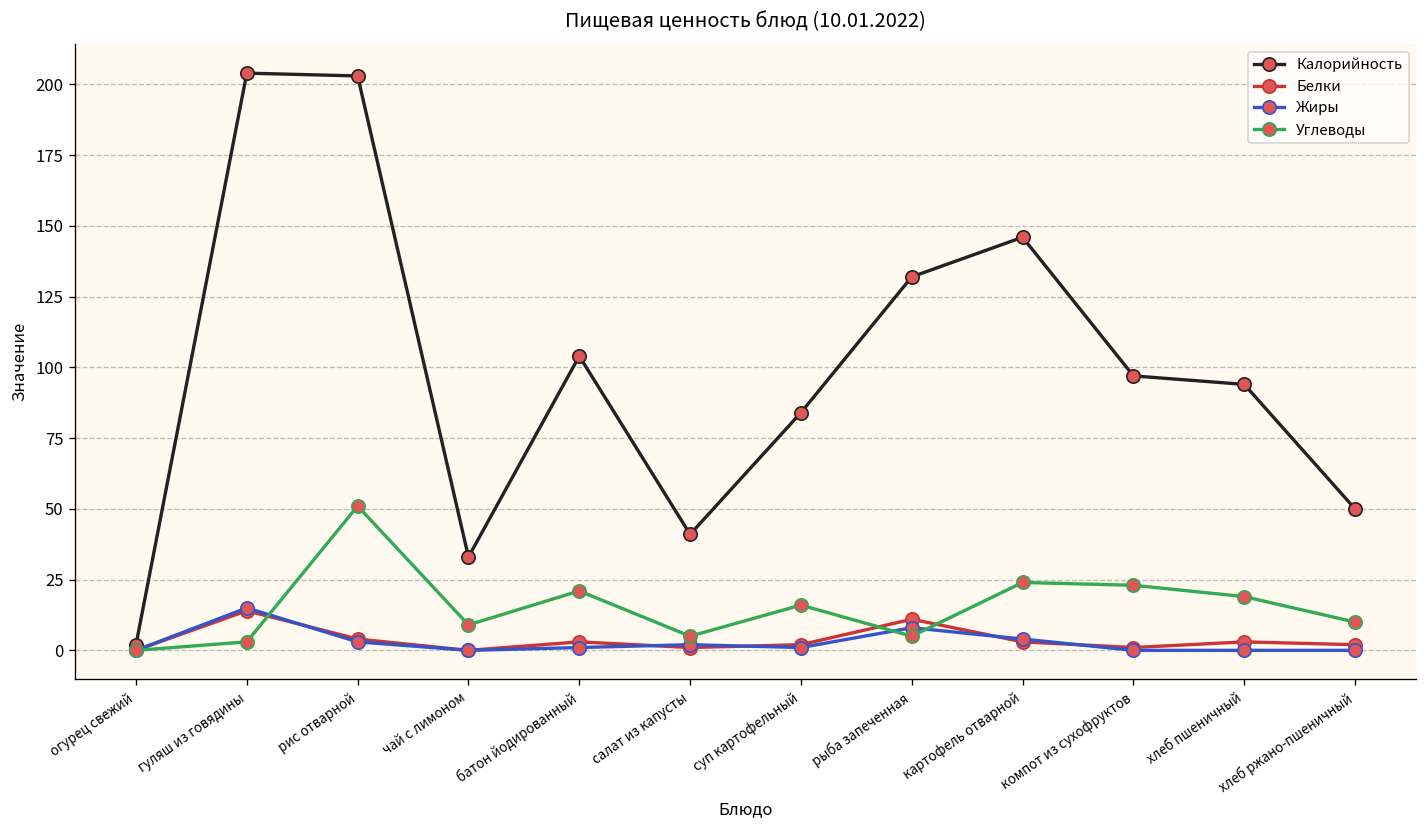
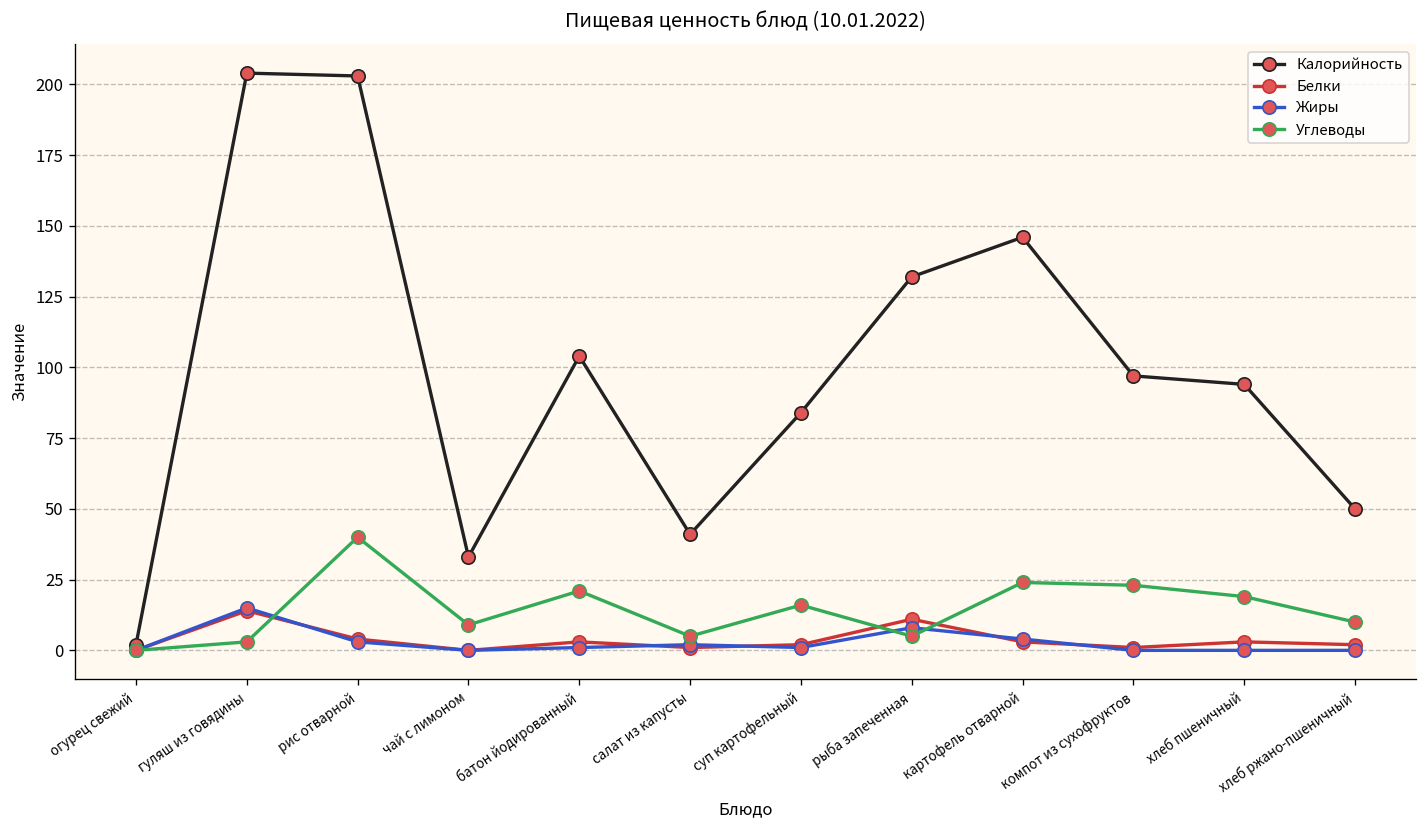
Углеводы, рис отварной: 51 -> 40
